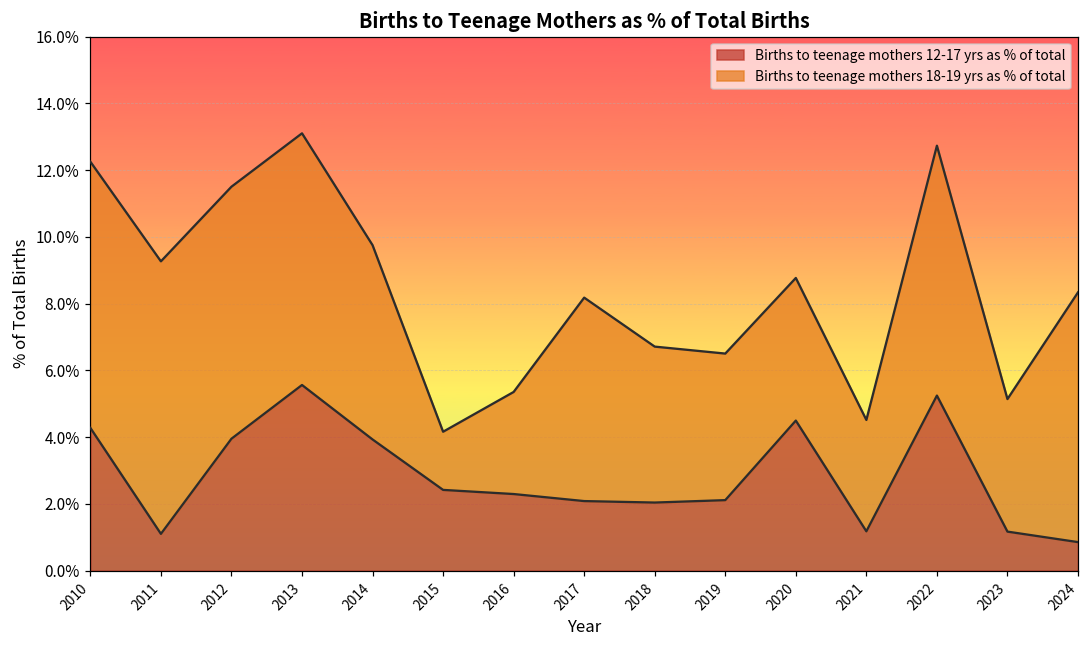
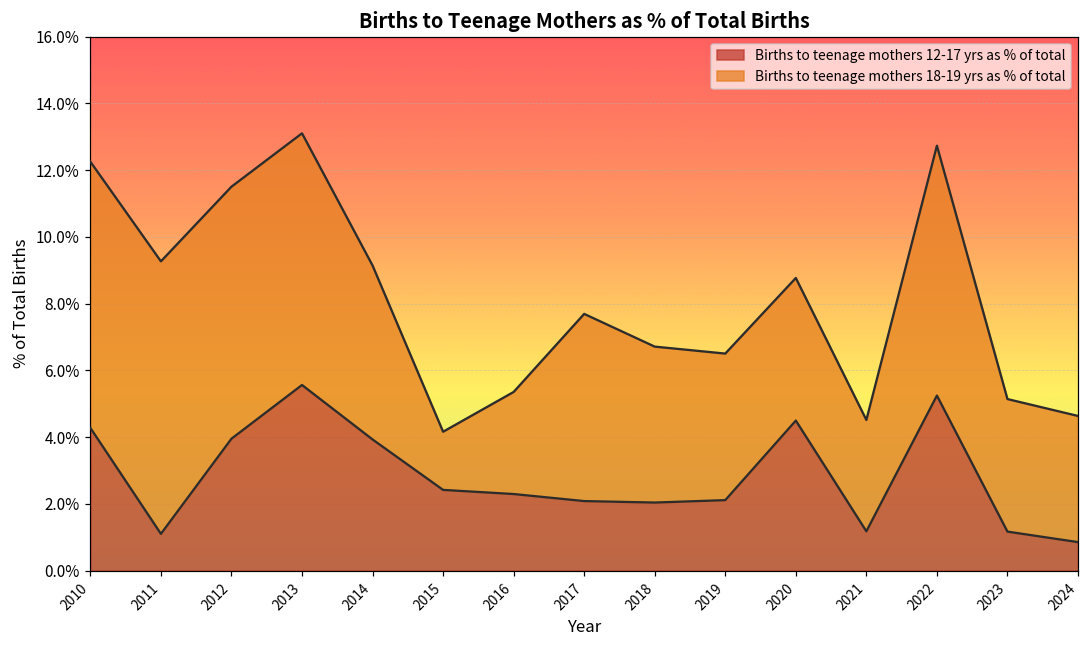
Births to teenage mothers 18-19 yrs as % of total, 2014: 5.8% -> 5.2%
Births to teenage mothers 18-19 yrs as % of total, 2017: 6.1% -> 5.6%
Births to teenage mothers 18-19 yrs as % of total, 2024: 7.5% -> 3.8%
